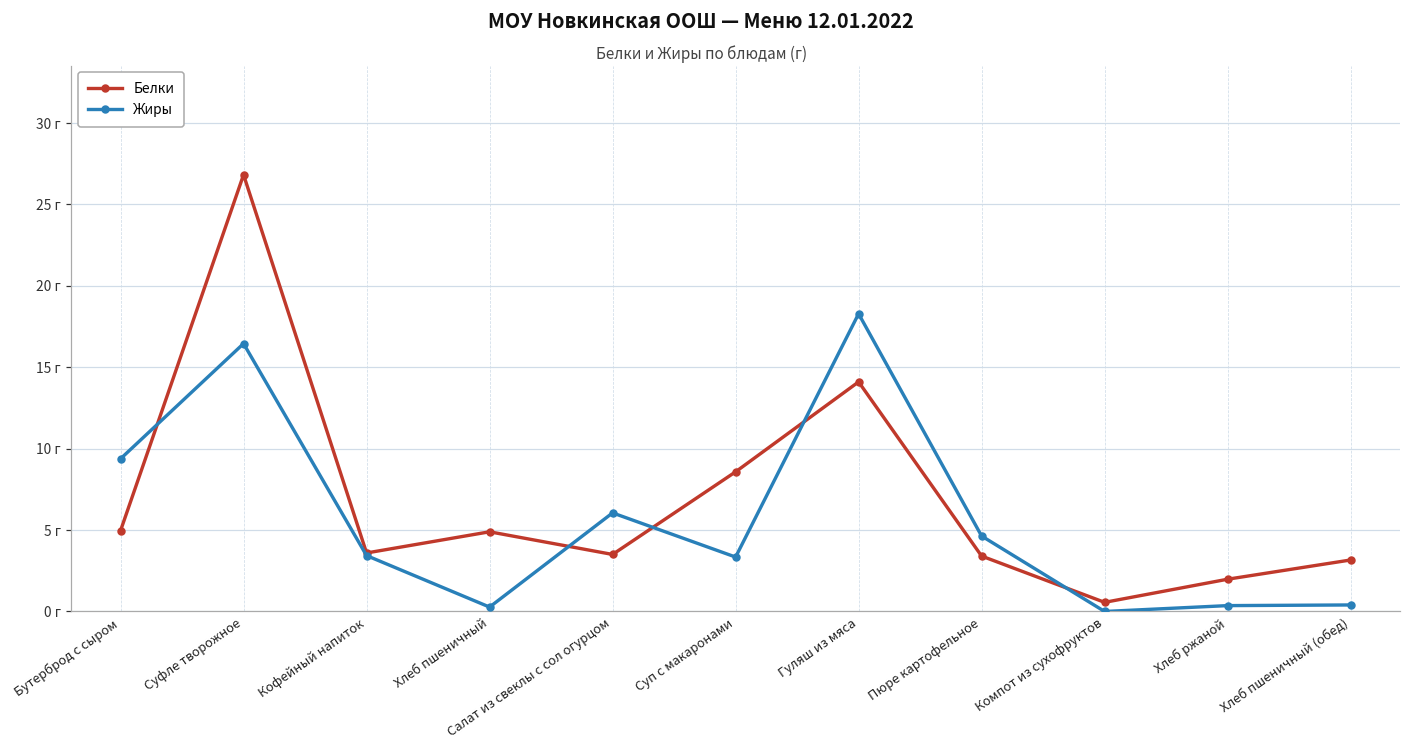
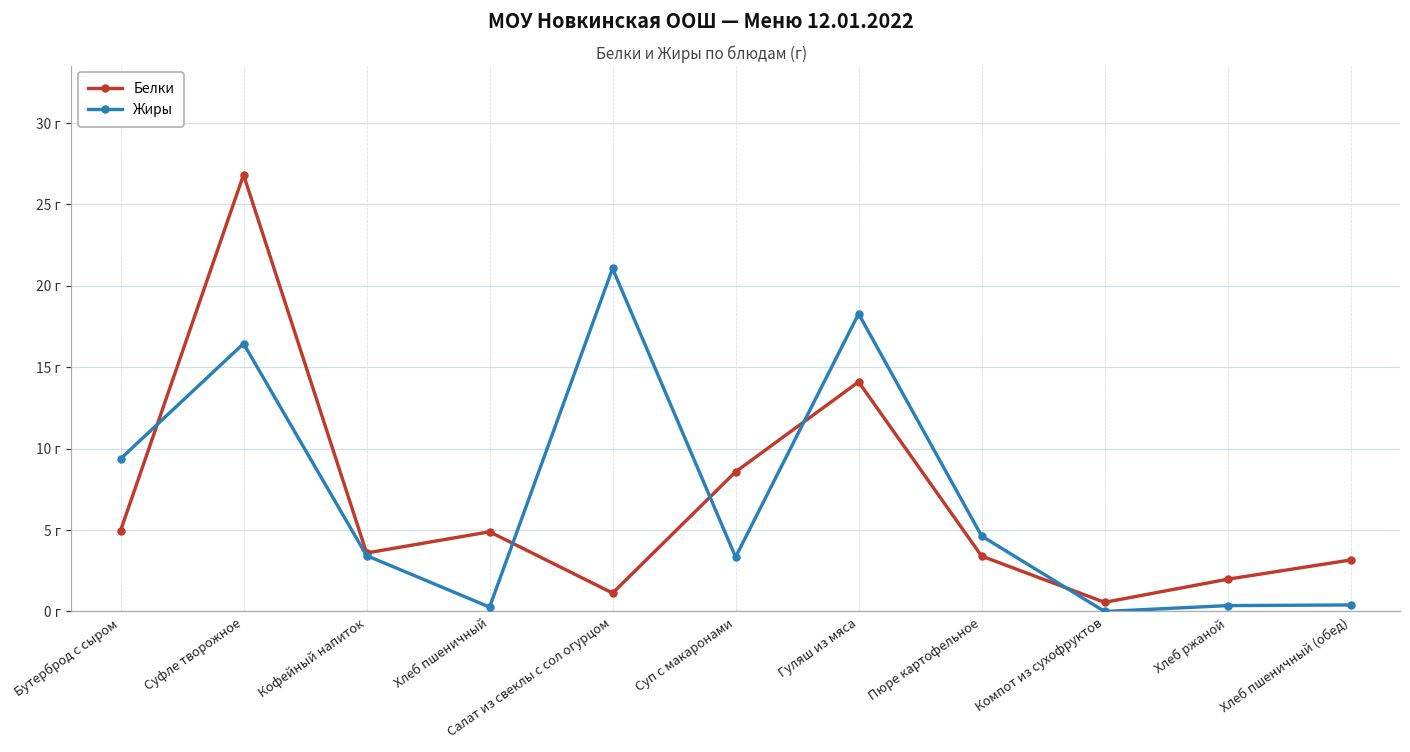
Белки, Салат из свеклы с сол огурцом: 3.5 г -> 1.1 г
Жиры, Салат из свеклы с сол огурцом: 6.1 г -> 21.1 г
